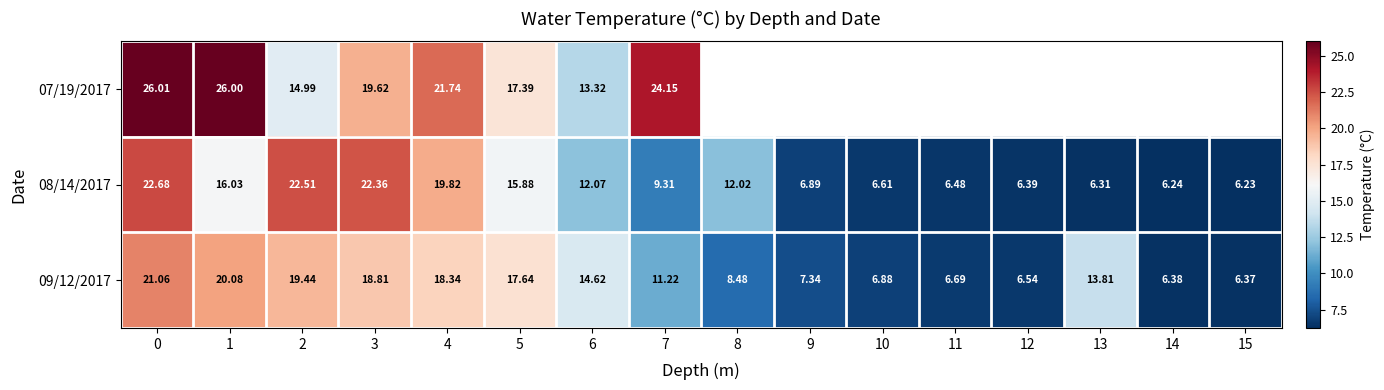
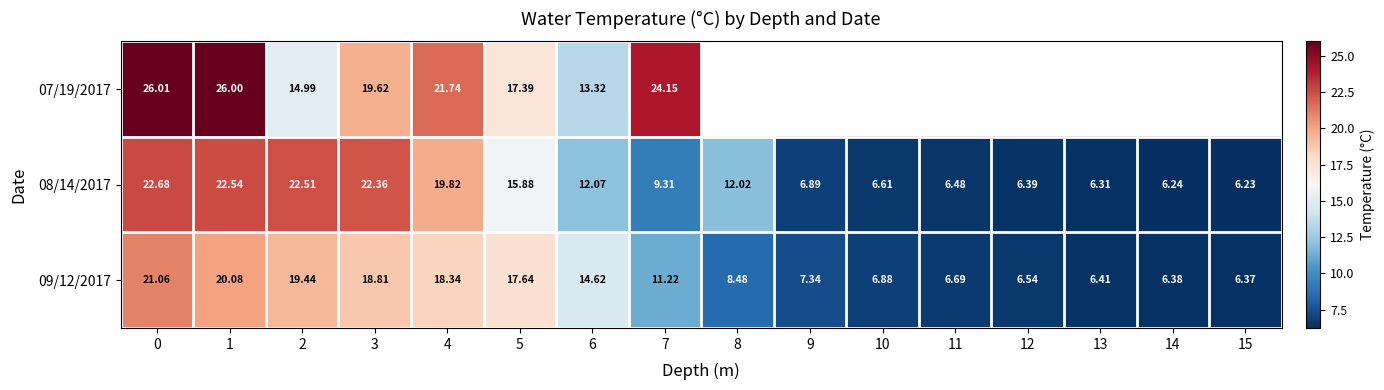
08/14/2017, 1: 16.03 -> 22.54
09/12/2017, 13: 13.81 -> 6.41
